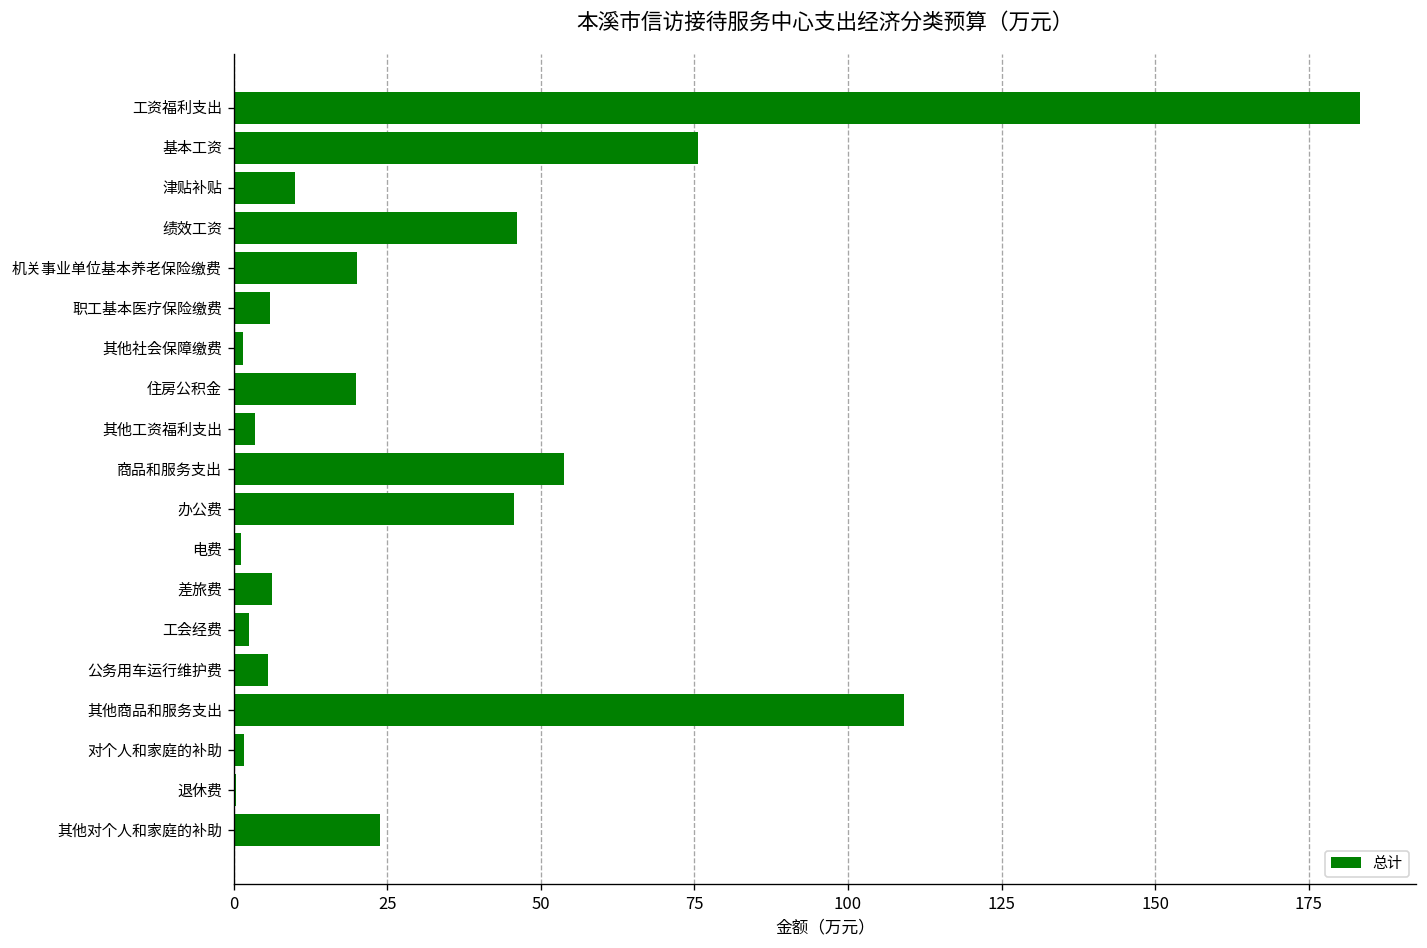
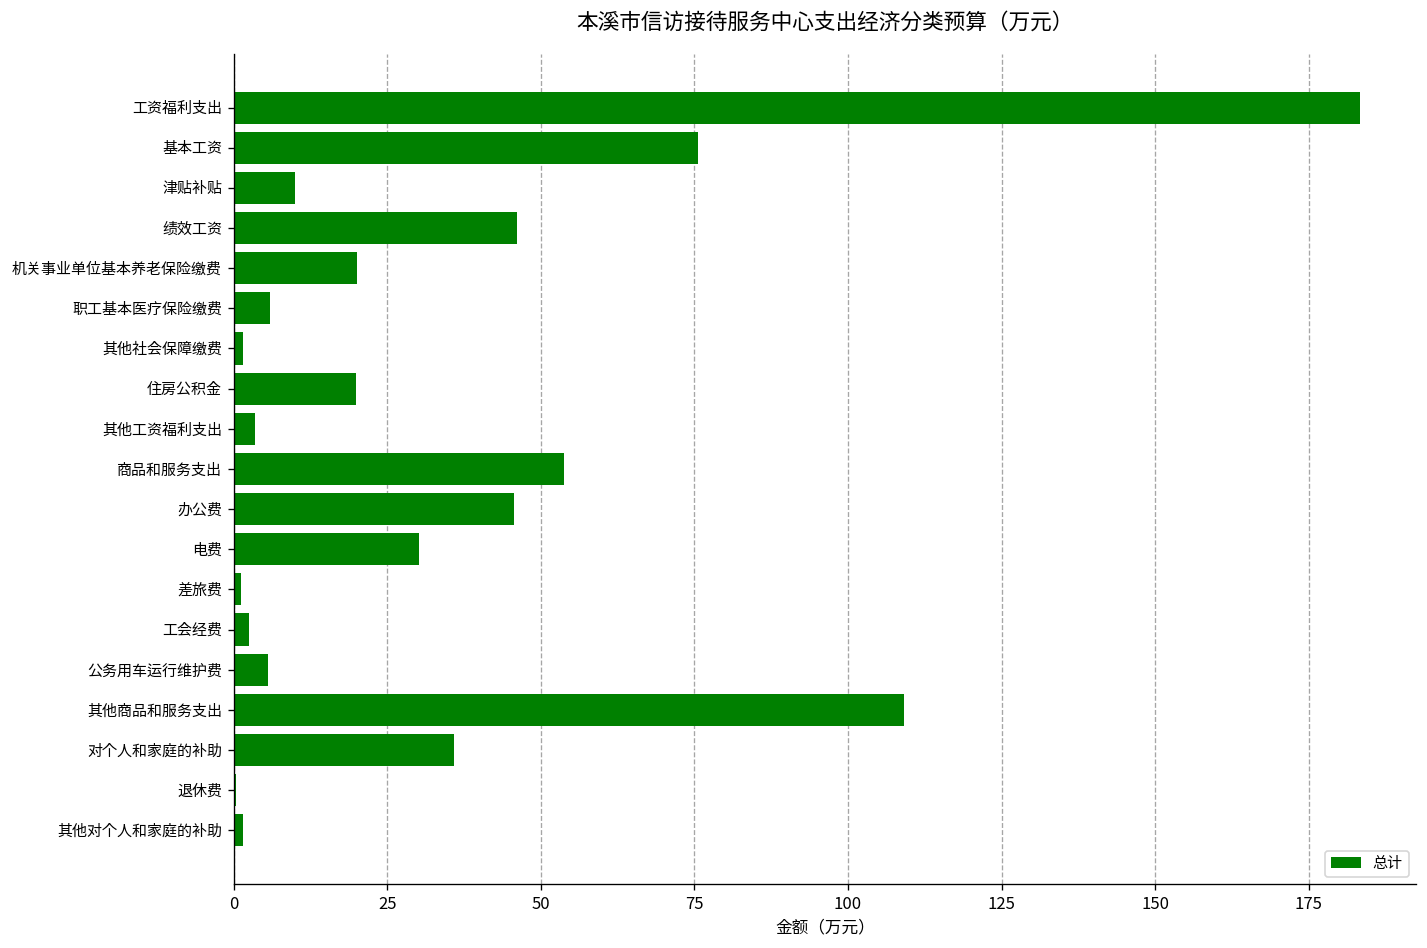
电费: 1 -> 30
差旅费: 6 -> 1
对个人和家庭的补助: 2 -> 36
其他对个人和家庭的补助: 24 -> 1
